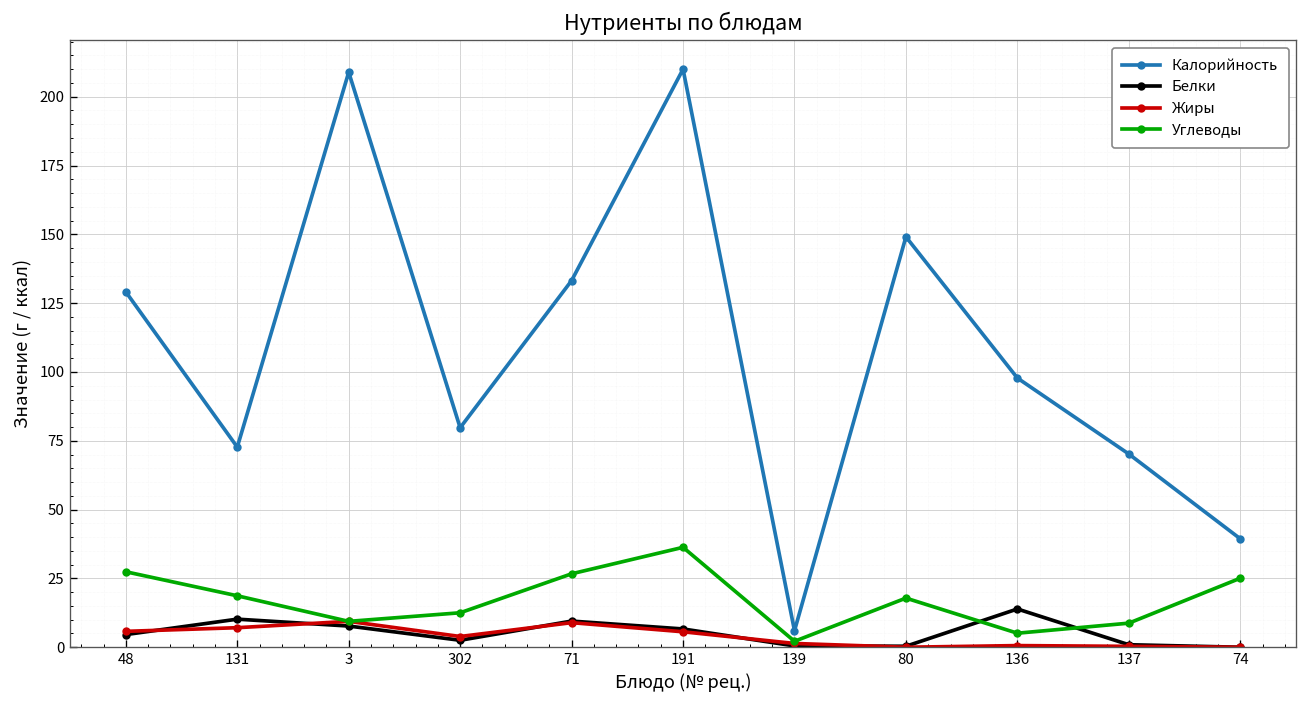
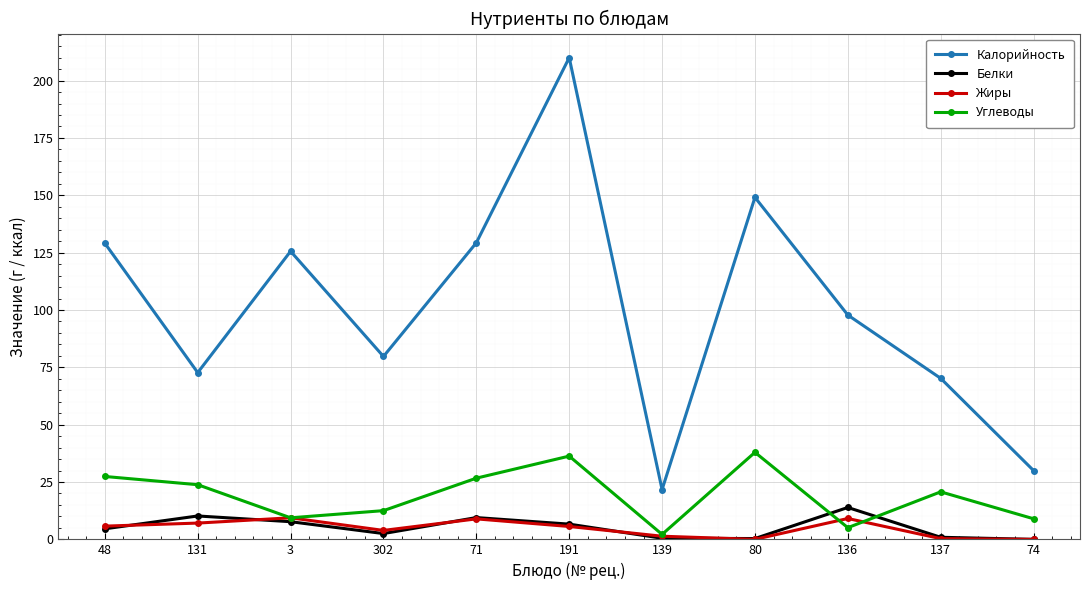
Углеводы, 131: 19 -> 24
Калорийность, 3: 209 -> 126
Калорийность, 71: 133 -> 129
Калорийность, 139: 6 -> 22
Углеводы, 80: 18 -> 38
Жиры, 136: 1 -> 9
Углеводы, 137: 9 -> 21
Калорийность, 74: 39 -> 30
Углеводы, 74: 25 -> 9
